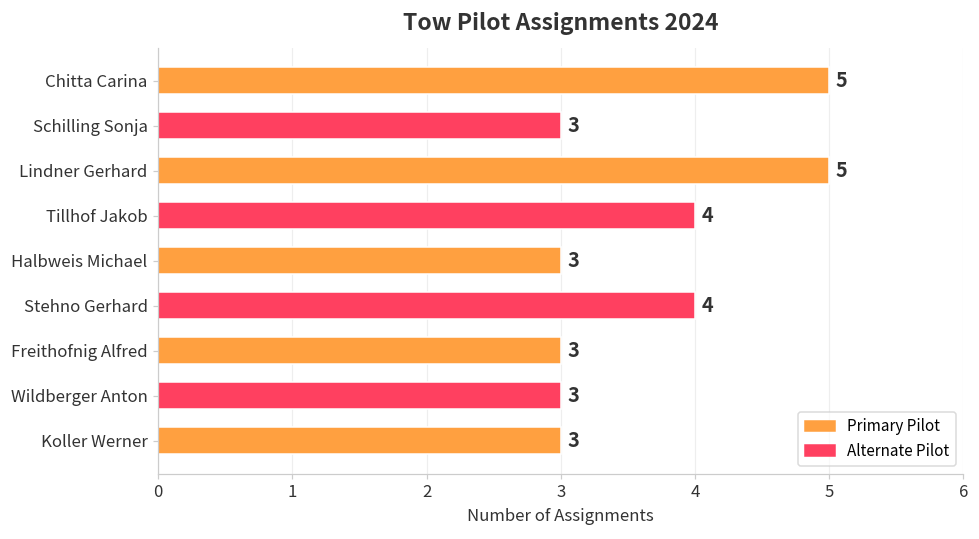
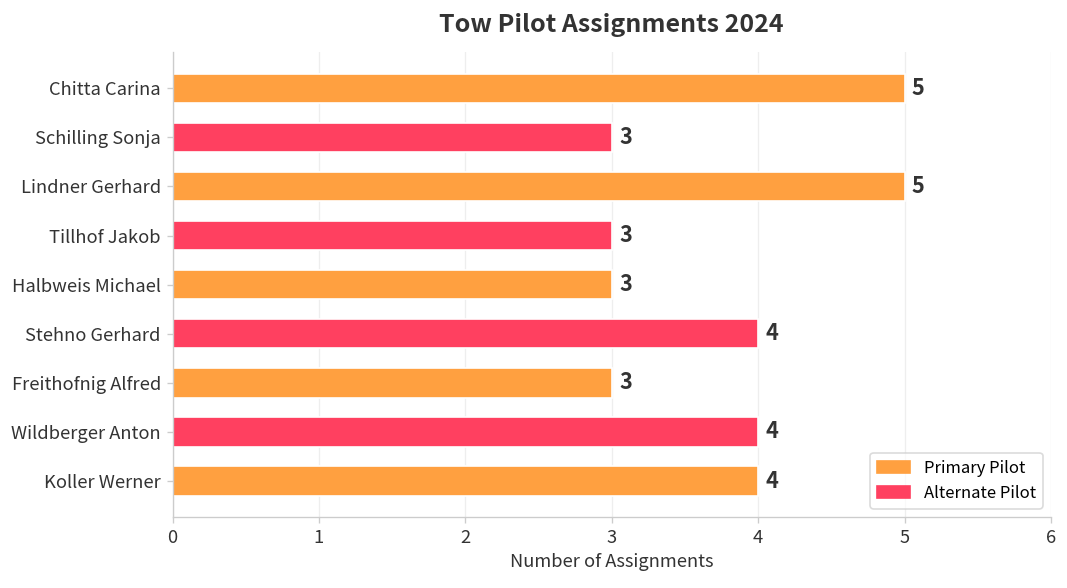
Tillhof Jakob: 4 -> 3
Wildberger Anton: 3 -> 4
Koller Werner: 3 -> 4
